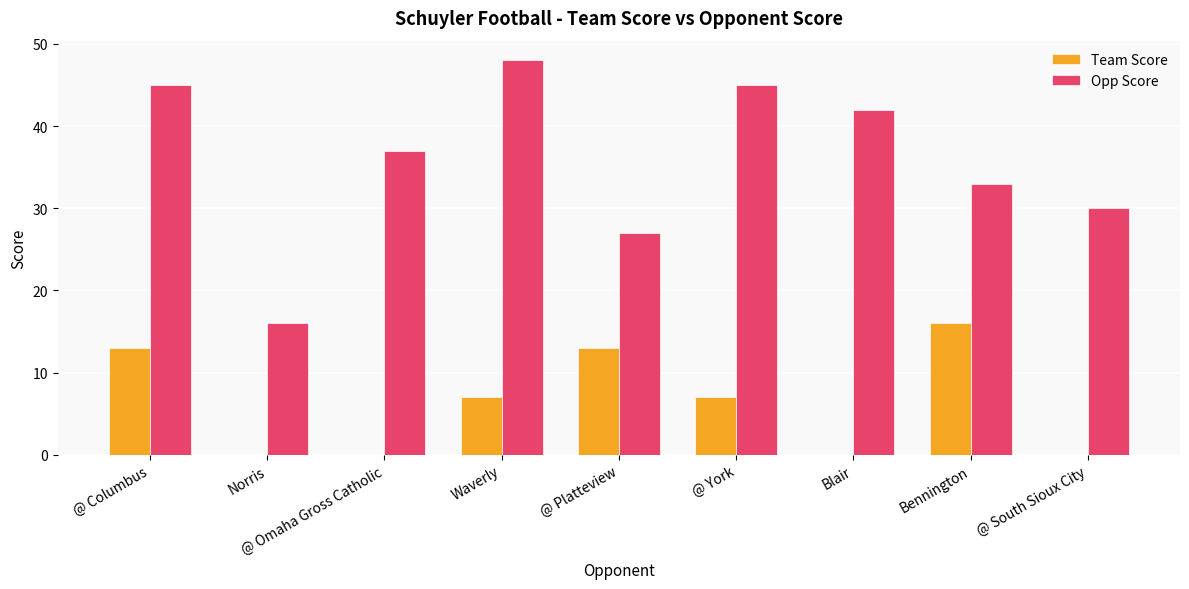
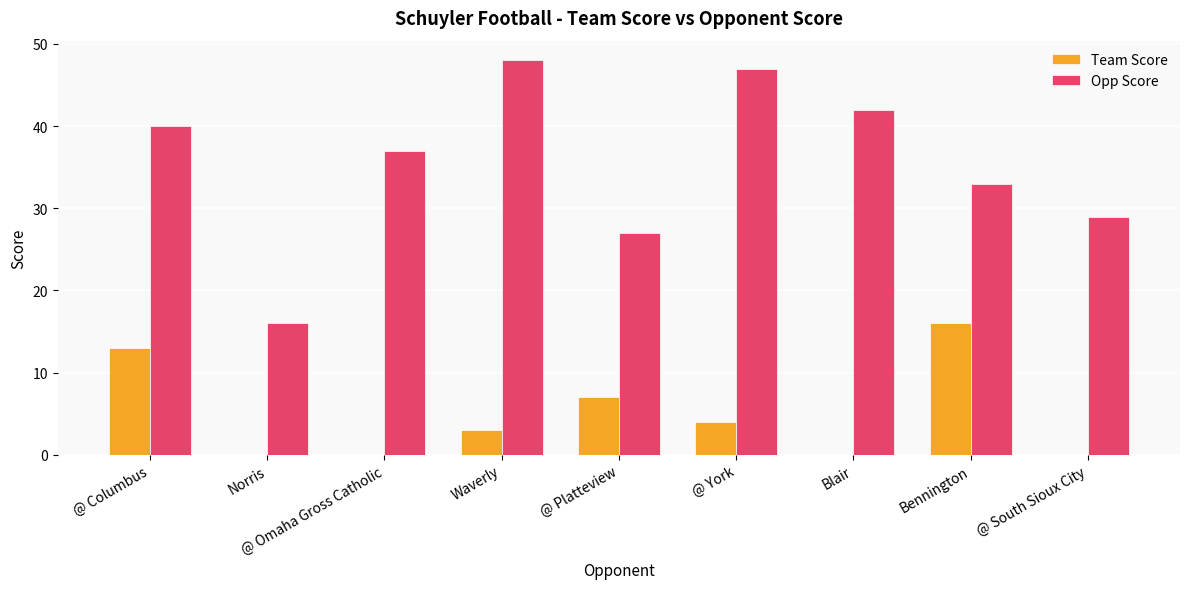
Opp Score, @ Columbus: 45 -> 40
Team Score, Waverly: 7 -> 3
Team Score, @ Platteview: 13 -> 7
Team Score, @ York: 7 -> 4
Opp Score, @ York: 45 -> 47
Opp Score, @ South Sioux City: 30 -> 29
